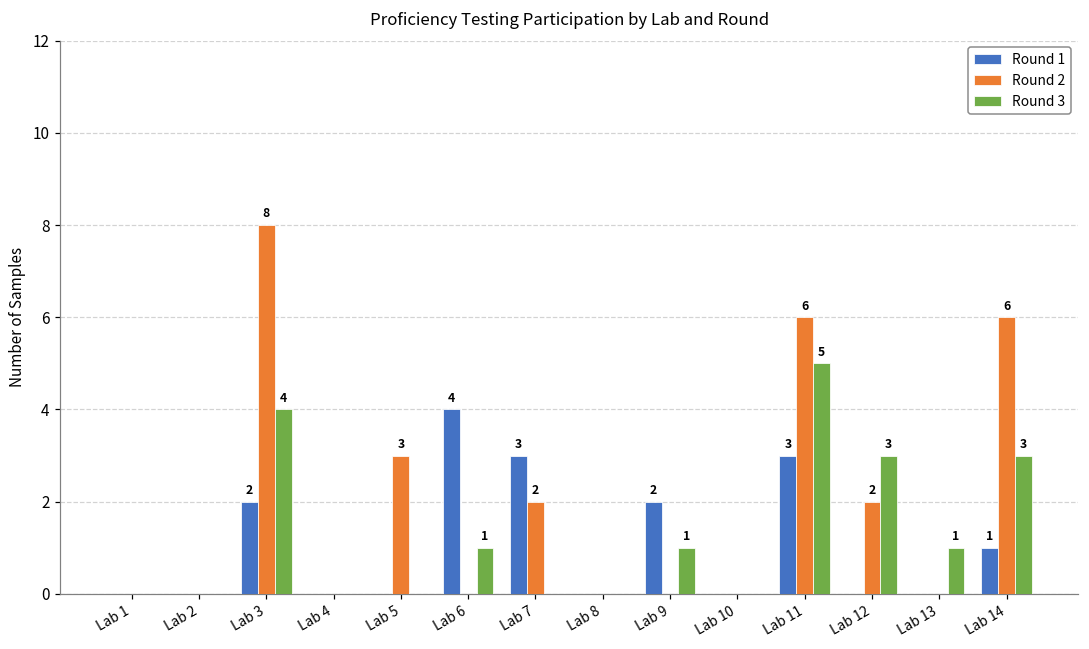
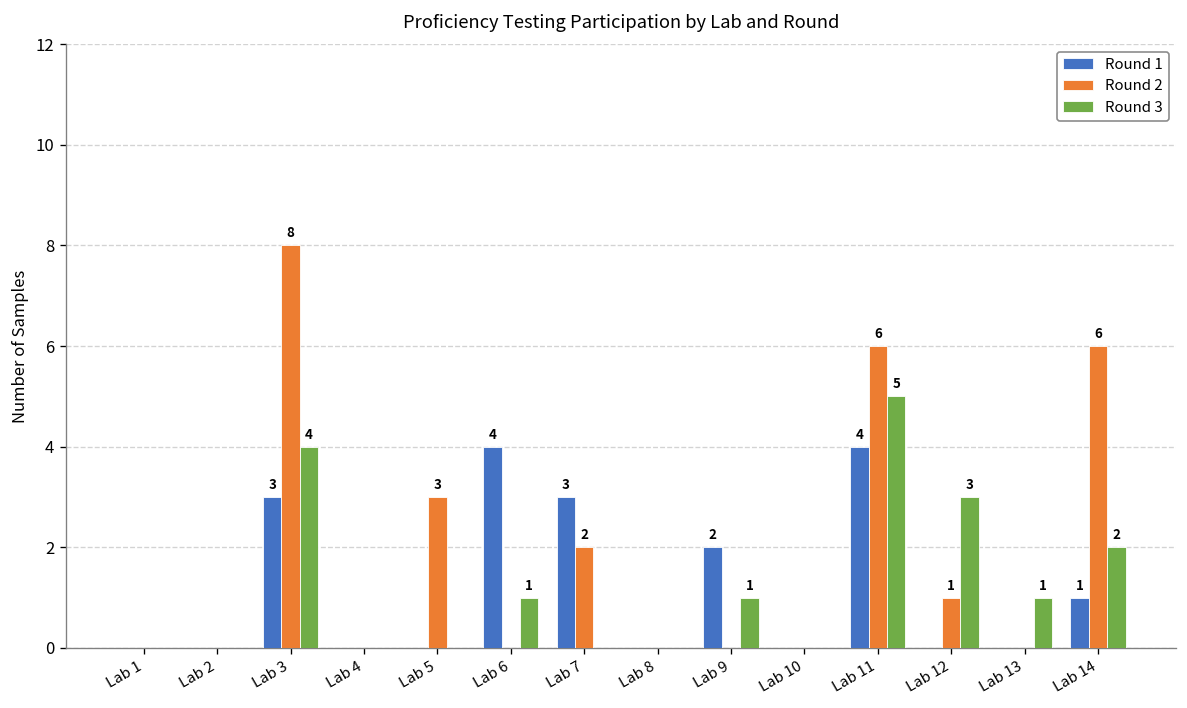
Round 1, Lab 3: 2 -> 3
Round 1, Lab 11: 3 -> 4
Round 2, Lab 12: 2 -> 1
Round 3, Lab 14: 3 -> 2
